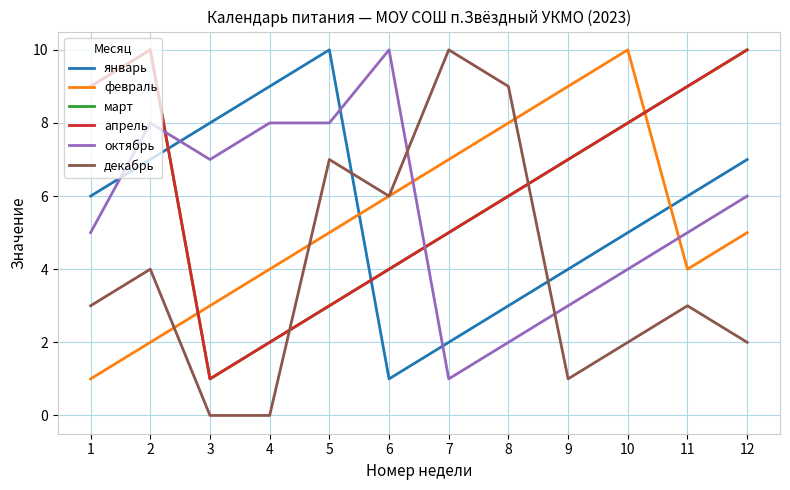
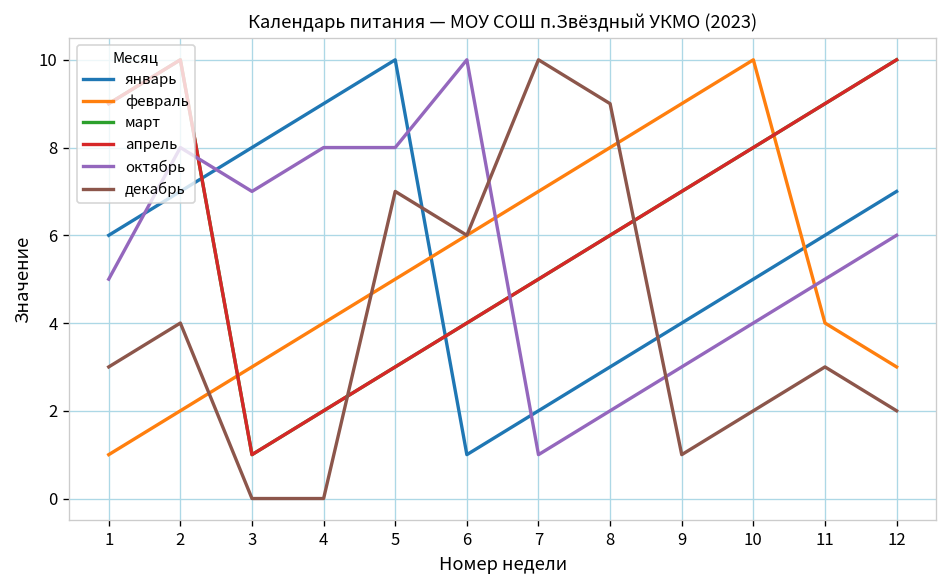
февраль, 12: 5 -> 3
